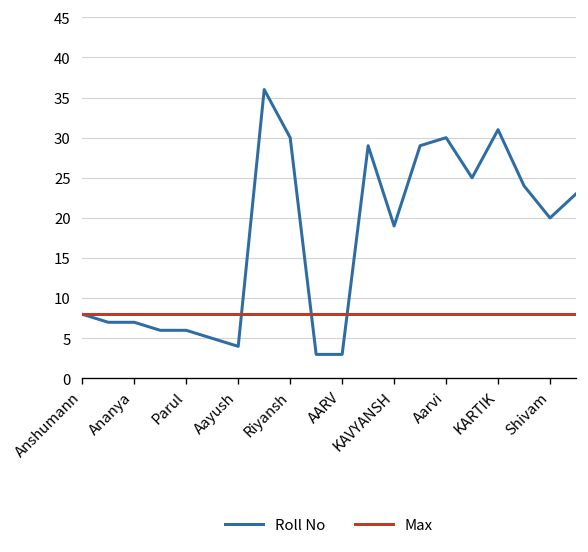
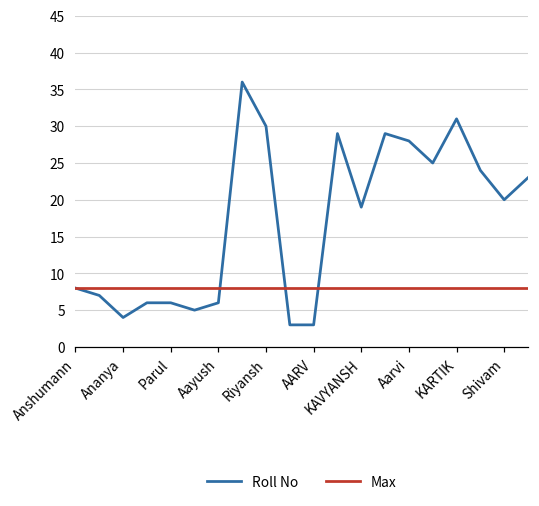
Roll No, Ananya: 7 -> 4
Roll No, Aayush: 4 -> 6
Roll No, Aarvi: 30 -> 28
